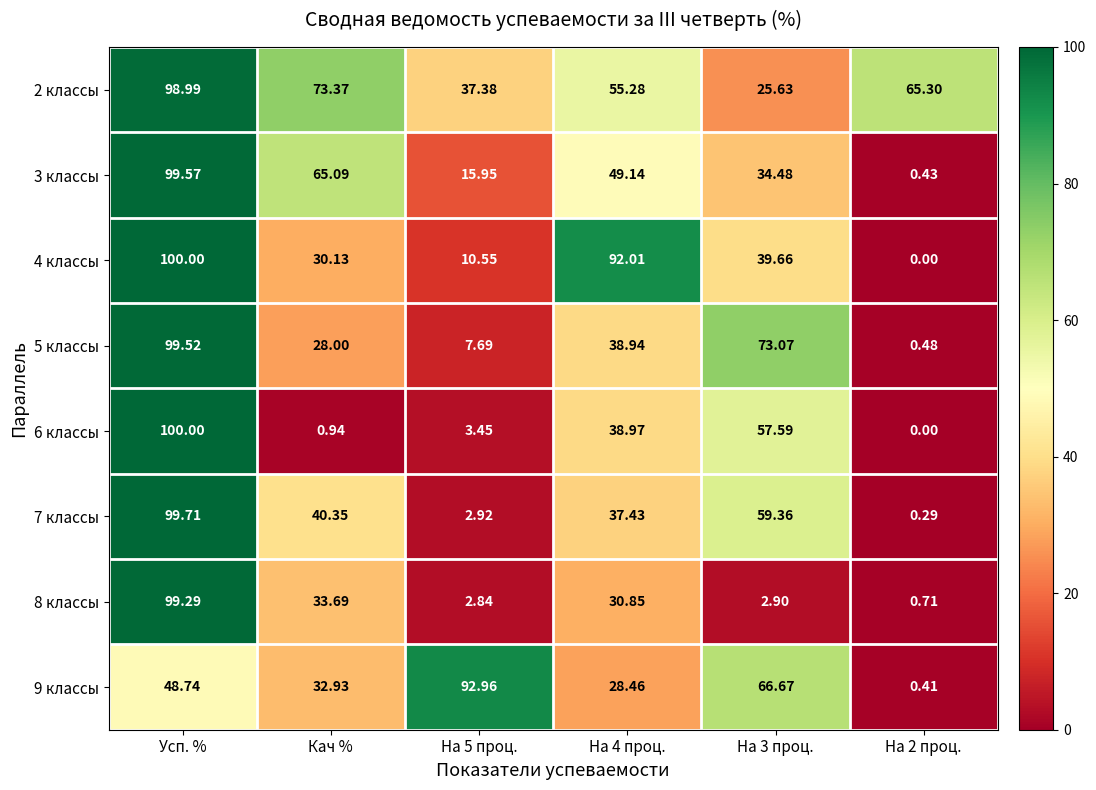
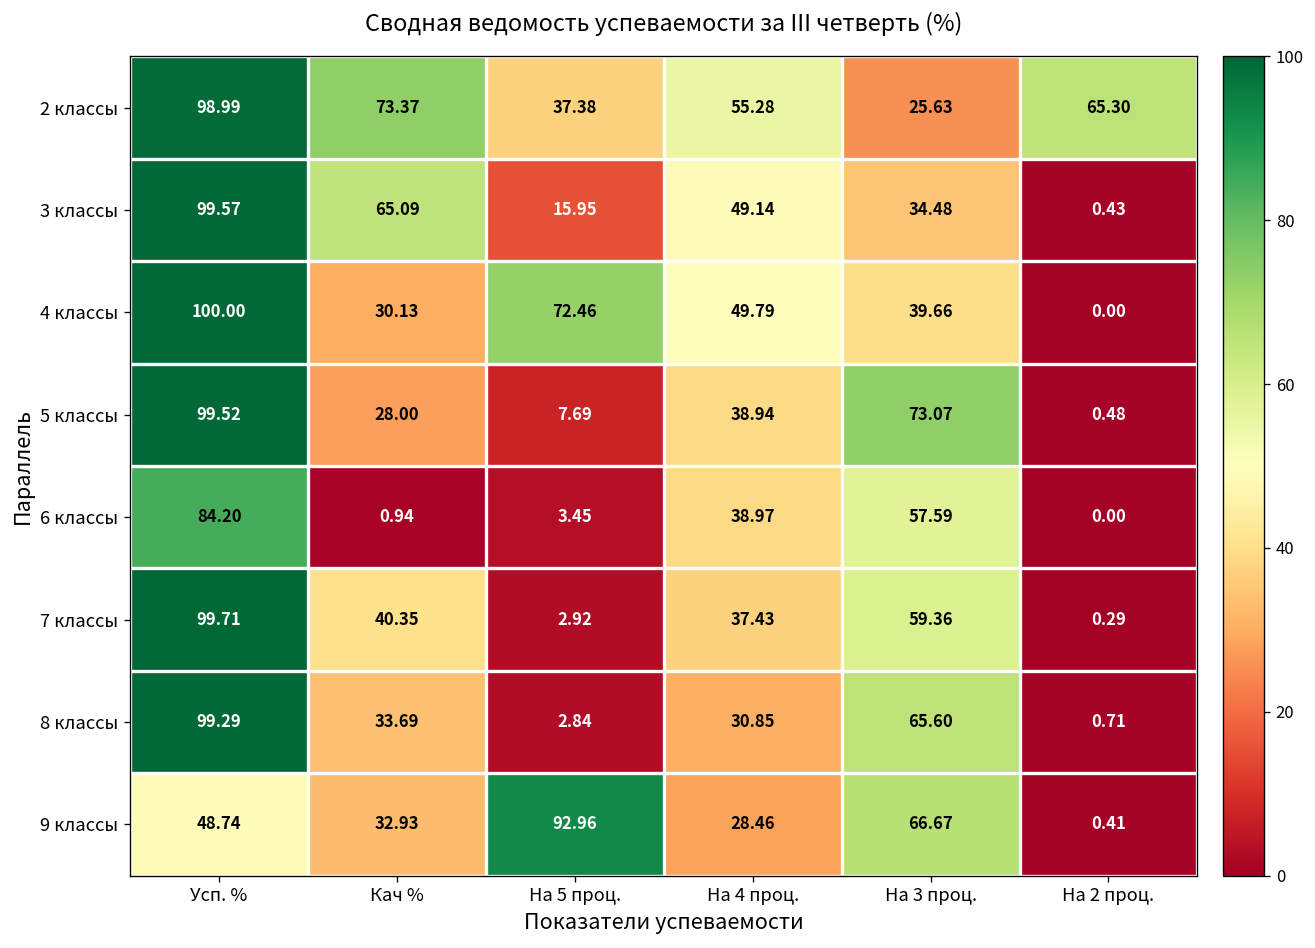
4 классы, На 5 проц.: 10.55 -> 72.46
4 классы, На 4 проц.: 92.01 -> 49.79
6 классы, Усп. %: 100.00 -> 84.20
8 классы, На 3 проц.: 2.90 -> 65.60
